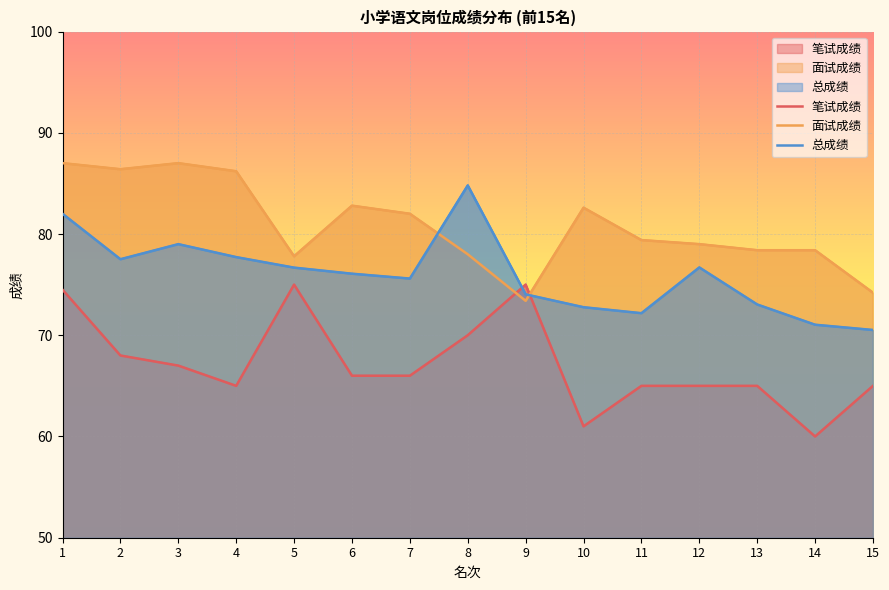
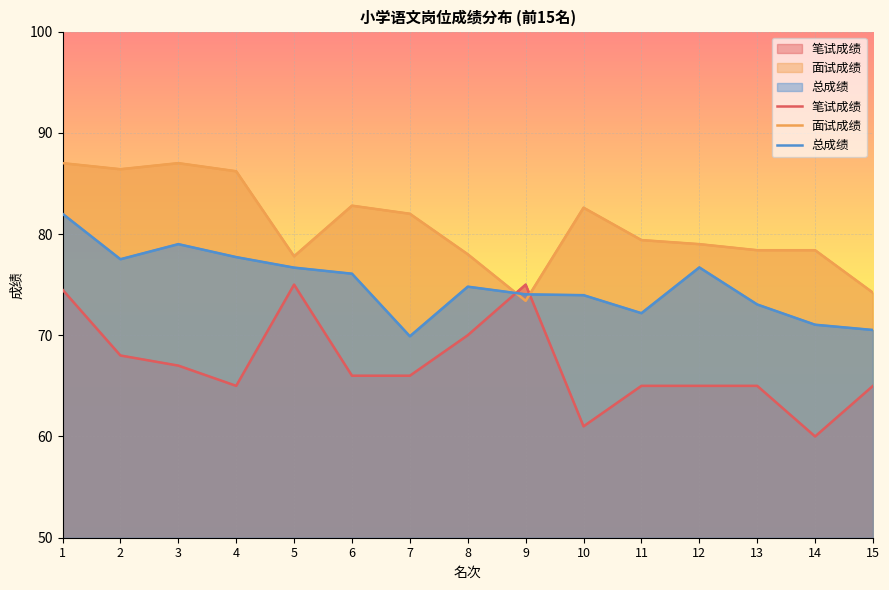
总成绩, 7: 75.6 -> 69.9
总成绩, 8: 84.8 -> 74.8
总成绩, 10: 72.8 -> 74.0
